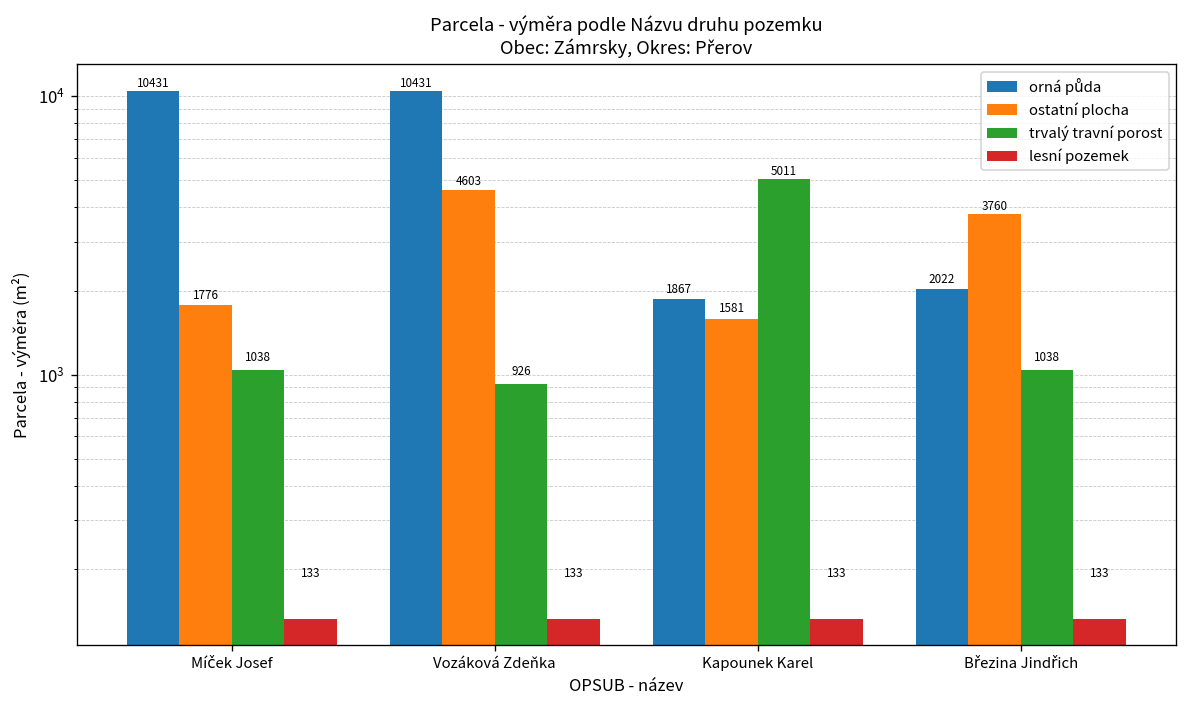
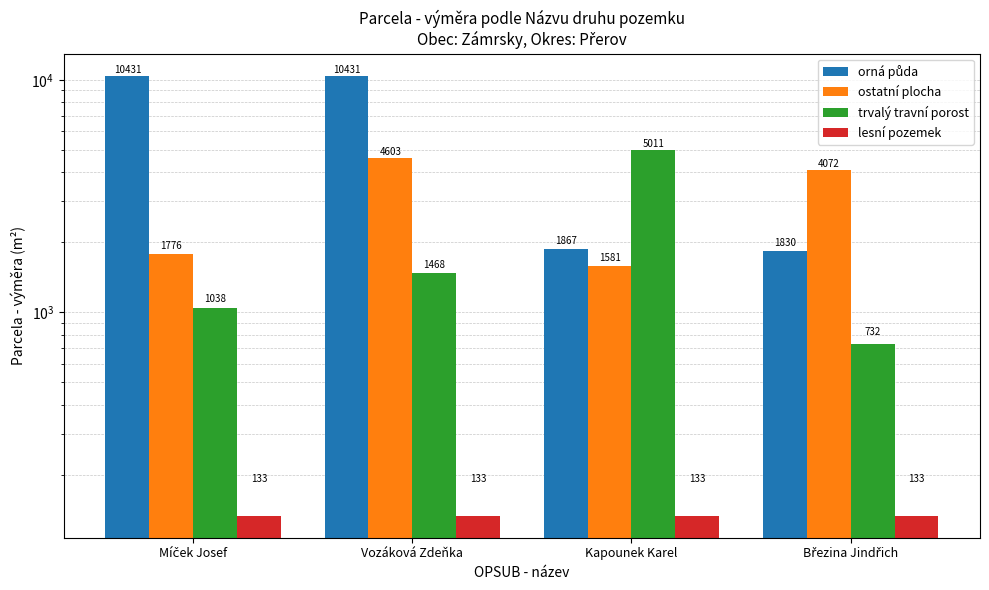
trvalý travní porost, Vozáková Zdeňka: 926 -> 1468
orná půda, Březina Jindřich: 2022 -> 1830
ostatní plocha, Březina Jindřich: 3760 -> 4072
trvalý travní porost, Březina Jindřich: 1038 -> 732
